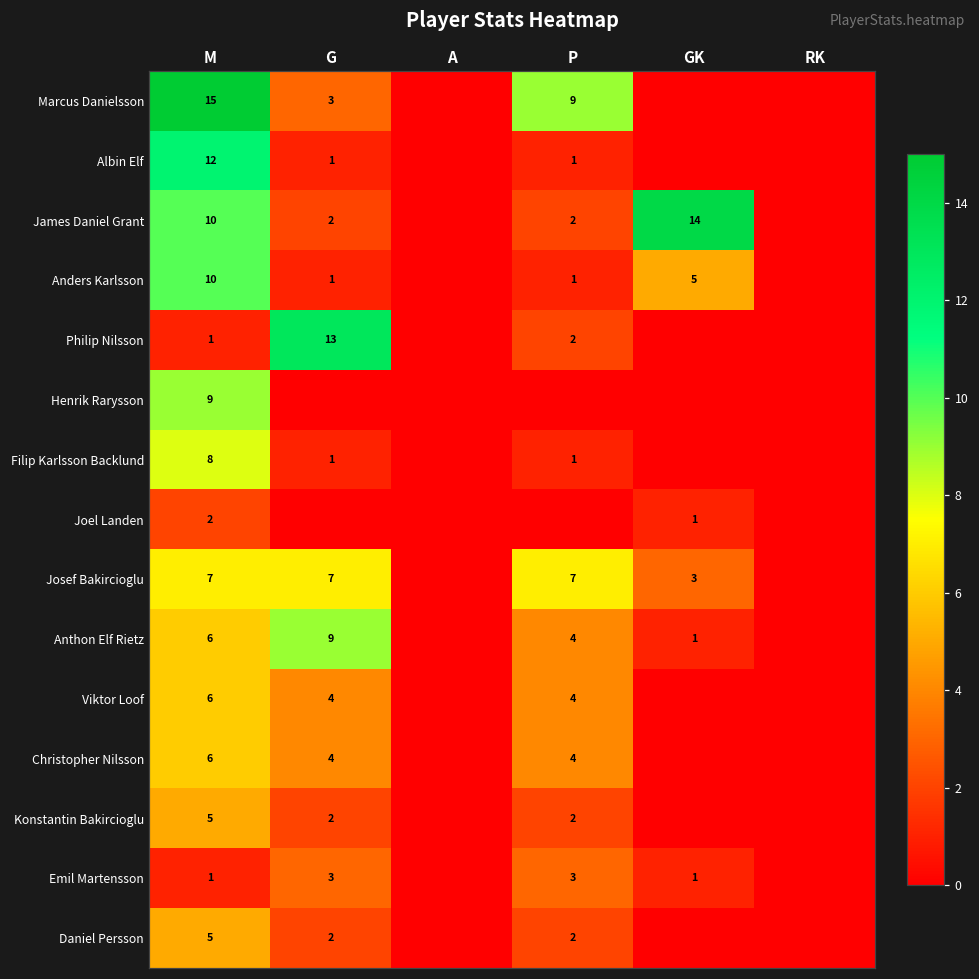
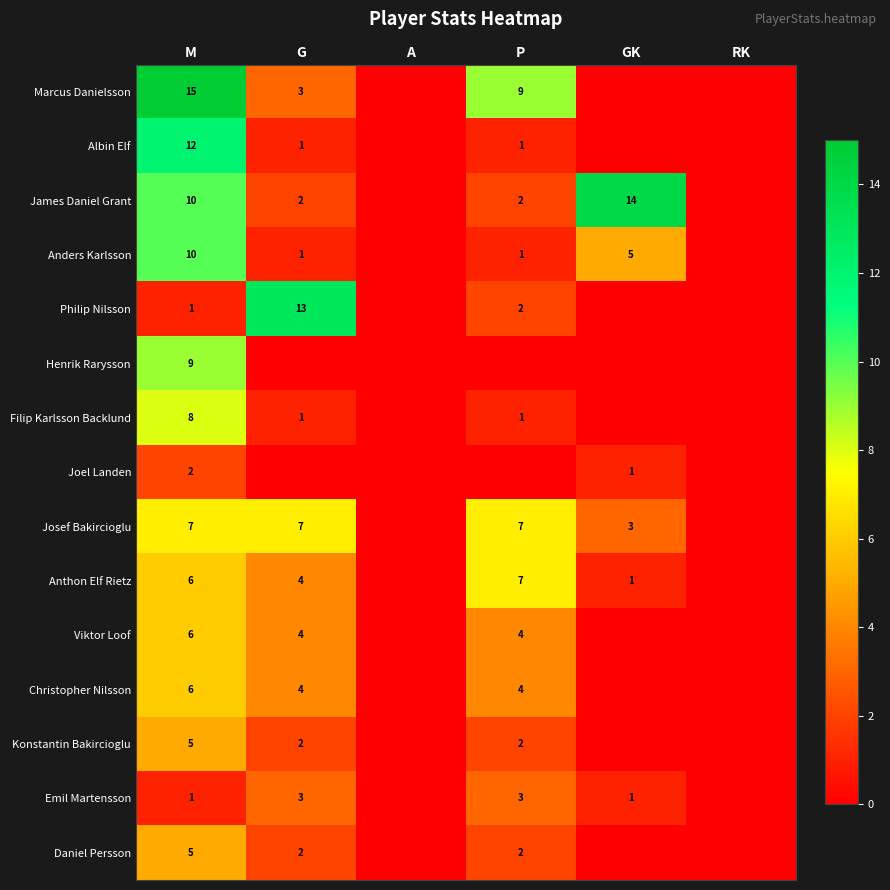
Anthon Elf Rietz, G: 9 -> 4
Anthon Elf Rietz, P: 4 -> 7
